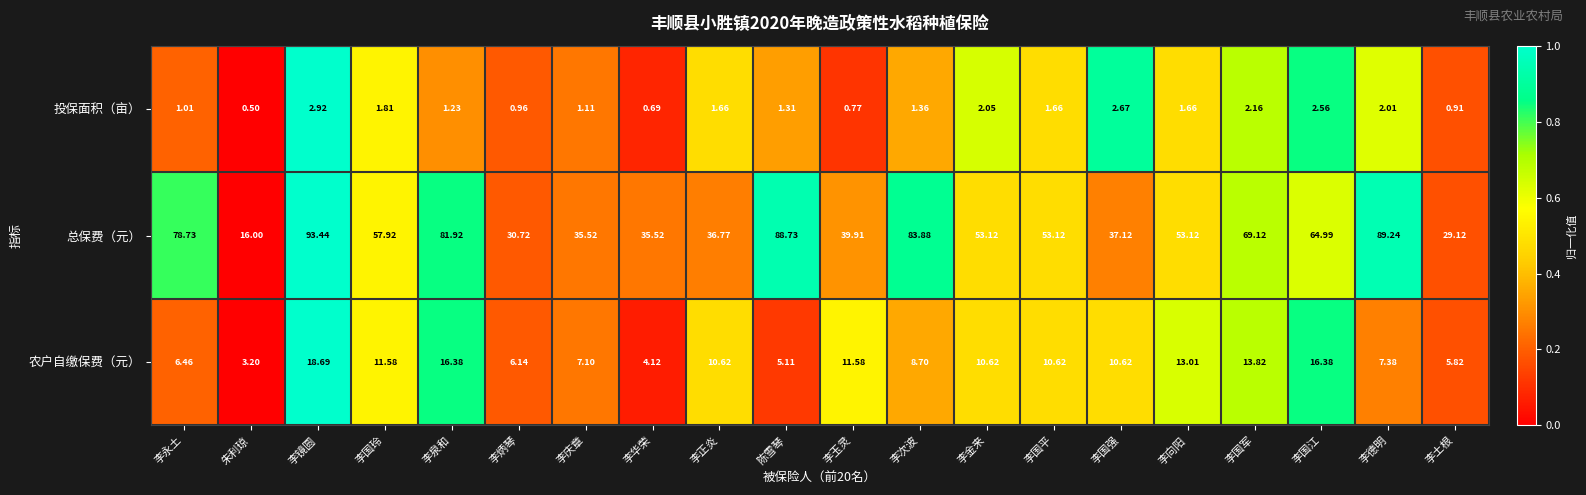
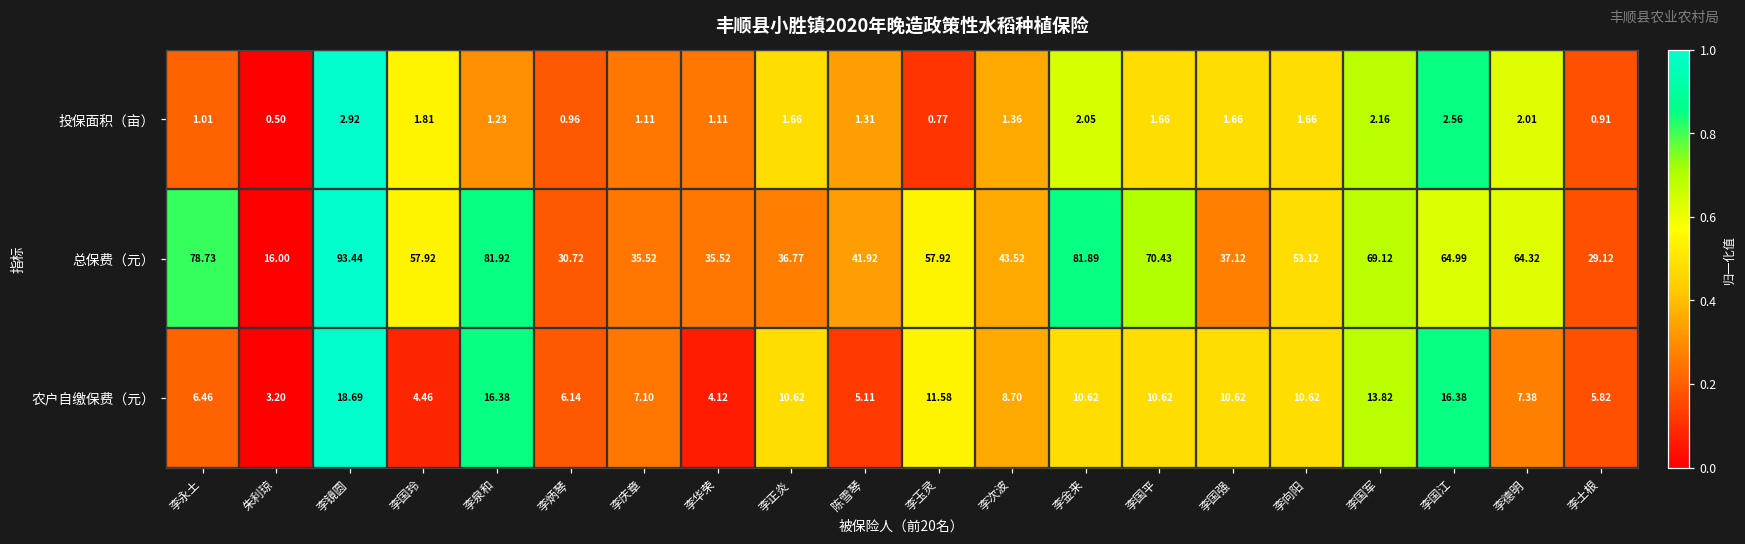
投保面积（亩）, 李华荣: 0.69 -> 1.11
投保面积（亩）, 李国强: 2.67 -> 1.66
总保费（元）, 陈雪琴: 88.73 -> 41.92
总保费（元）, 李玉灵: 39.91 -> 57.92
总保费（元）, 李次波: 83.88 -> 43.52
总保费（元）, 李金来: 53.12 -> 81.89
总保费（元）, 李国平: 53.12 -> 70.43
总保费（元）, 李德明: 89.24 -> 64.32
农户自缴保费（元）, 李国玲: 11.58 -> 4.46
农户自缴保费（元）, 李向阳: 13.01 -> 10.62
